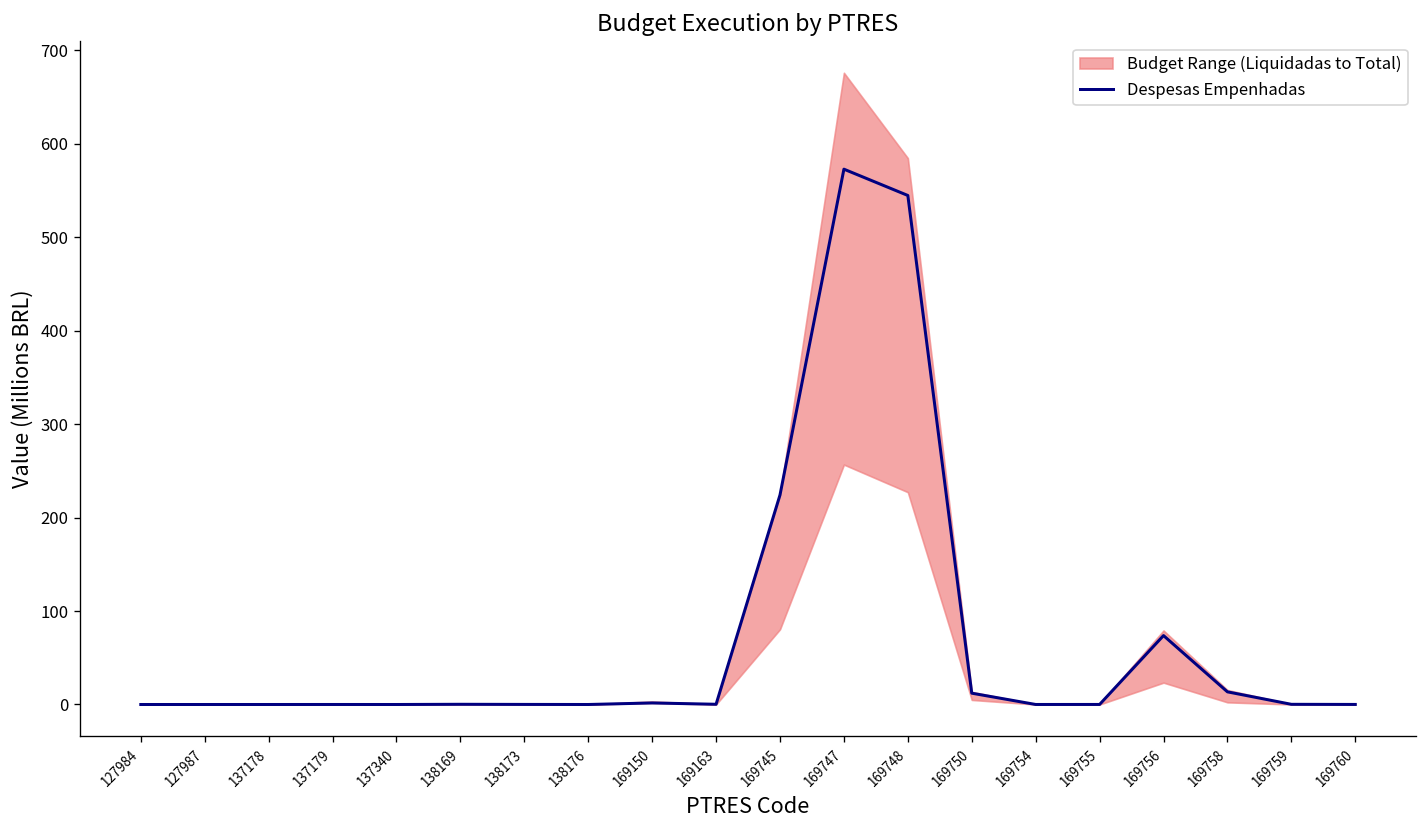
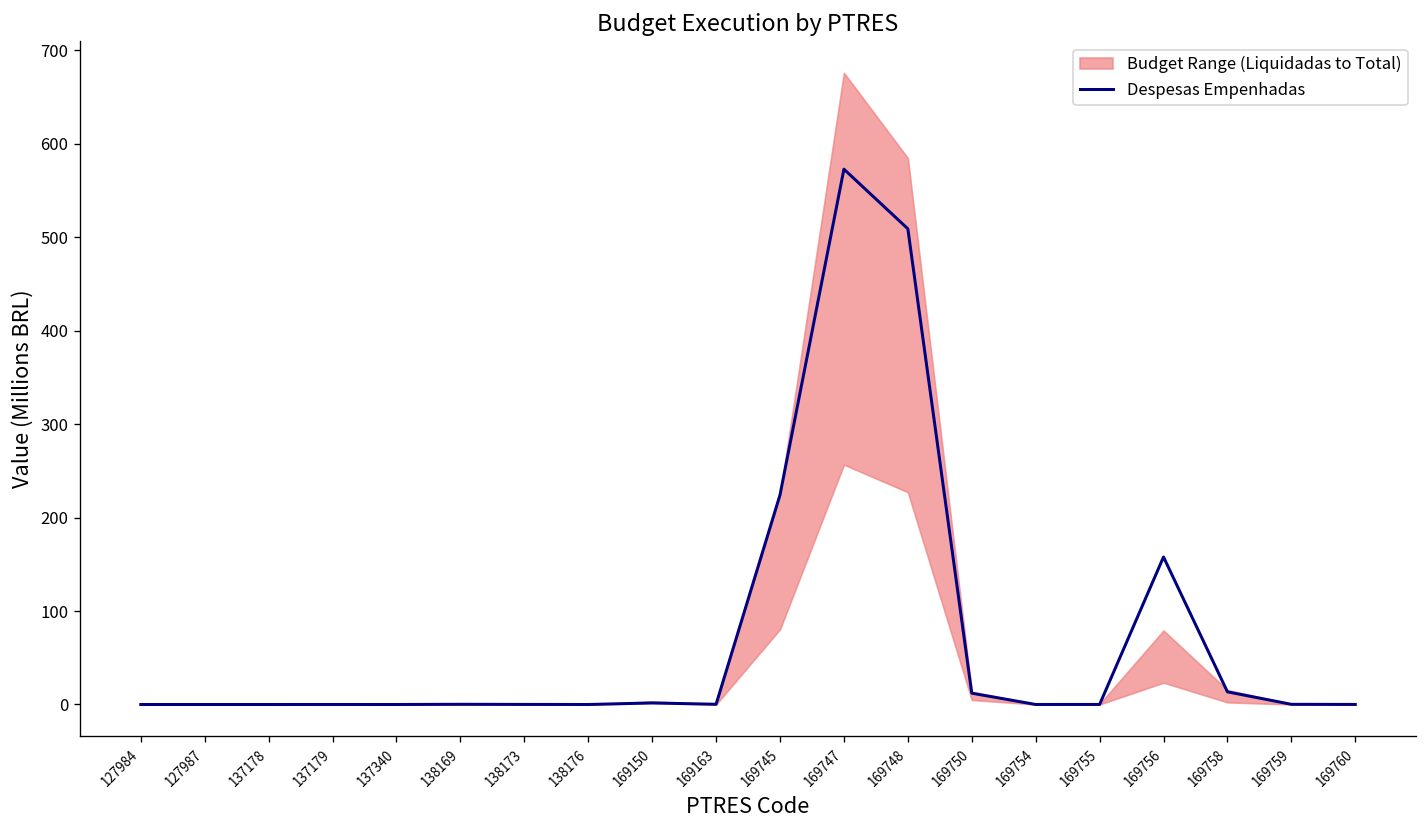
Despesas Empenhadas, 169748: 540 -> 510
Despesas Empenhadas, 169756: 70 -> 160
